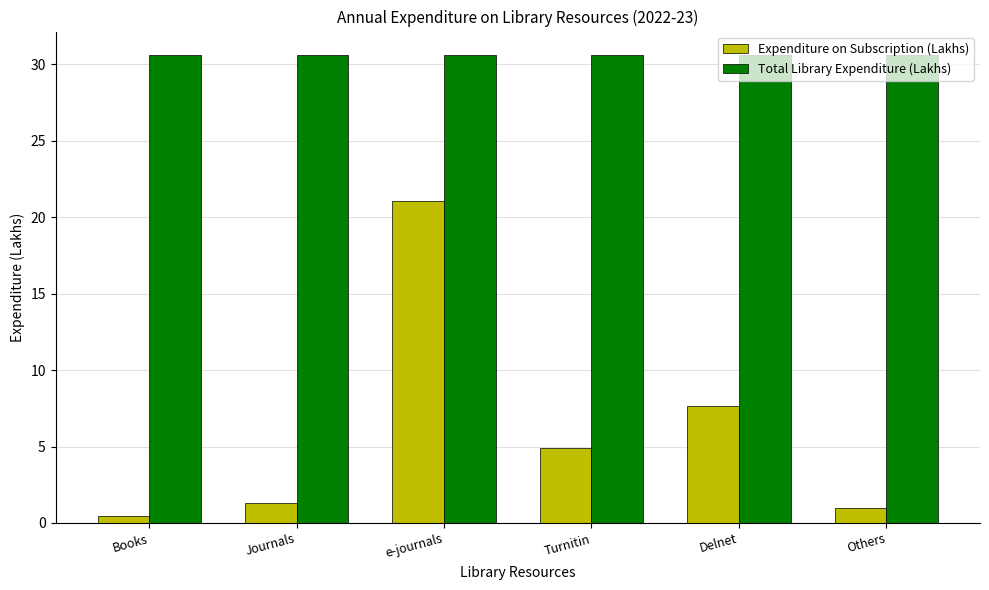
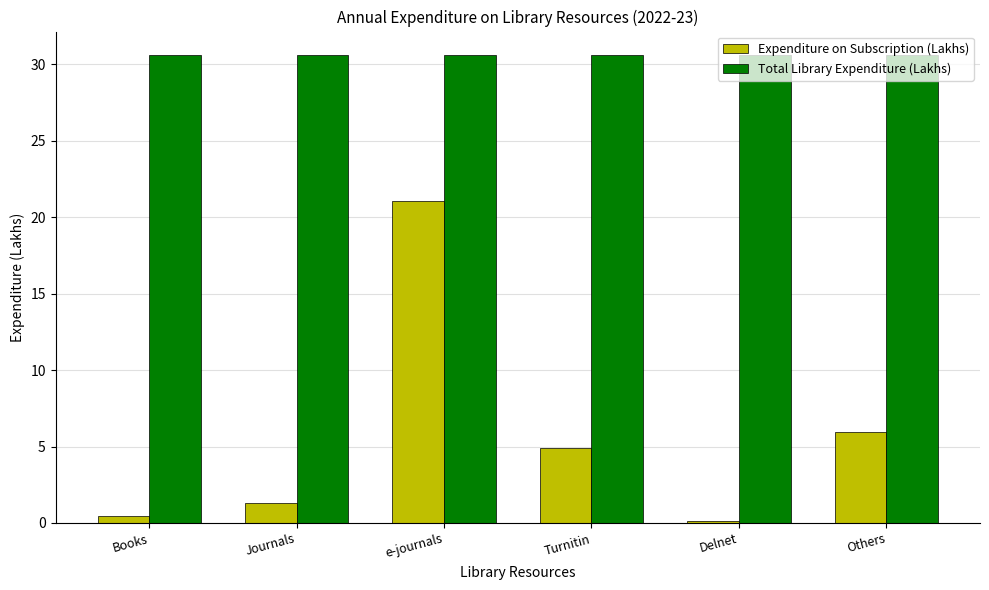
Expenditure on Subscription (Lakhs), Delnet: 7.6 -> 0.1
Expenditure on Subscription (Lakhs), Others: 1.0 -> 5.9
